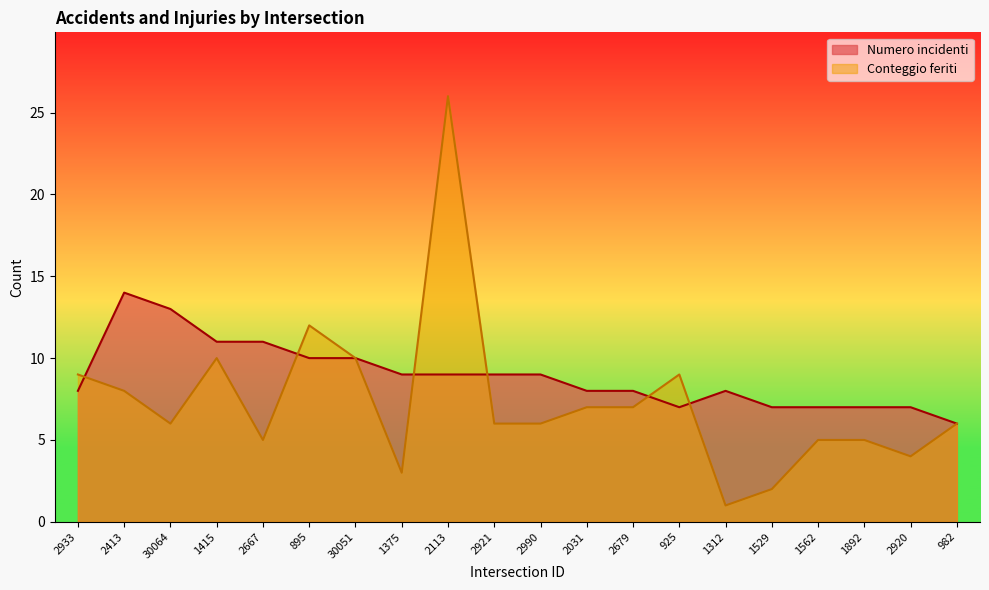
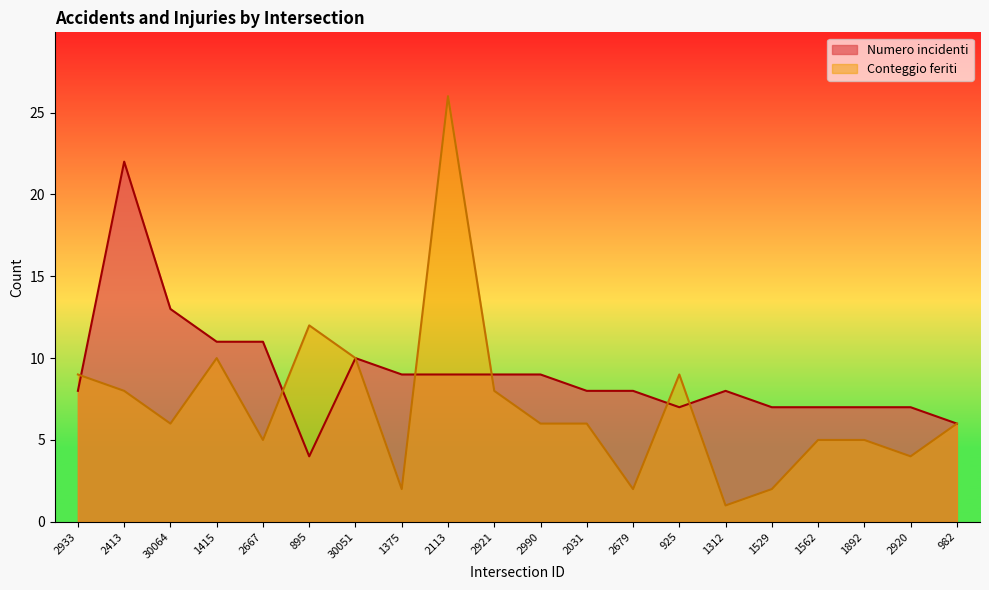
Numero incidenti, 2413: 14 -> 22
Numero incidenti, 895: 10 -> 4
Conteggio feriti, 1375: 3 -> 2
Conteggio feriti, 2921: 6 -> 8
Conteggio feriti, 2031: 7 -> 6
Conteggio feriti, 2679: 7 -> 2
